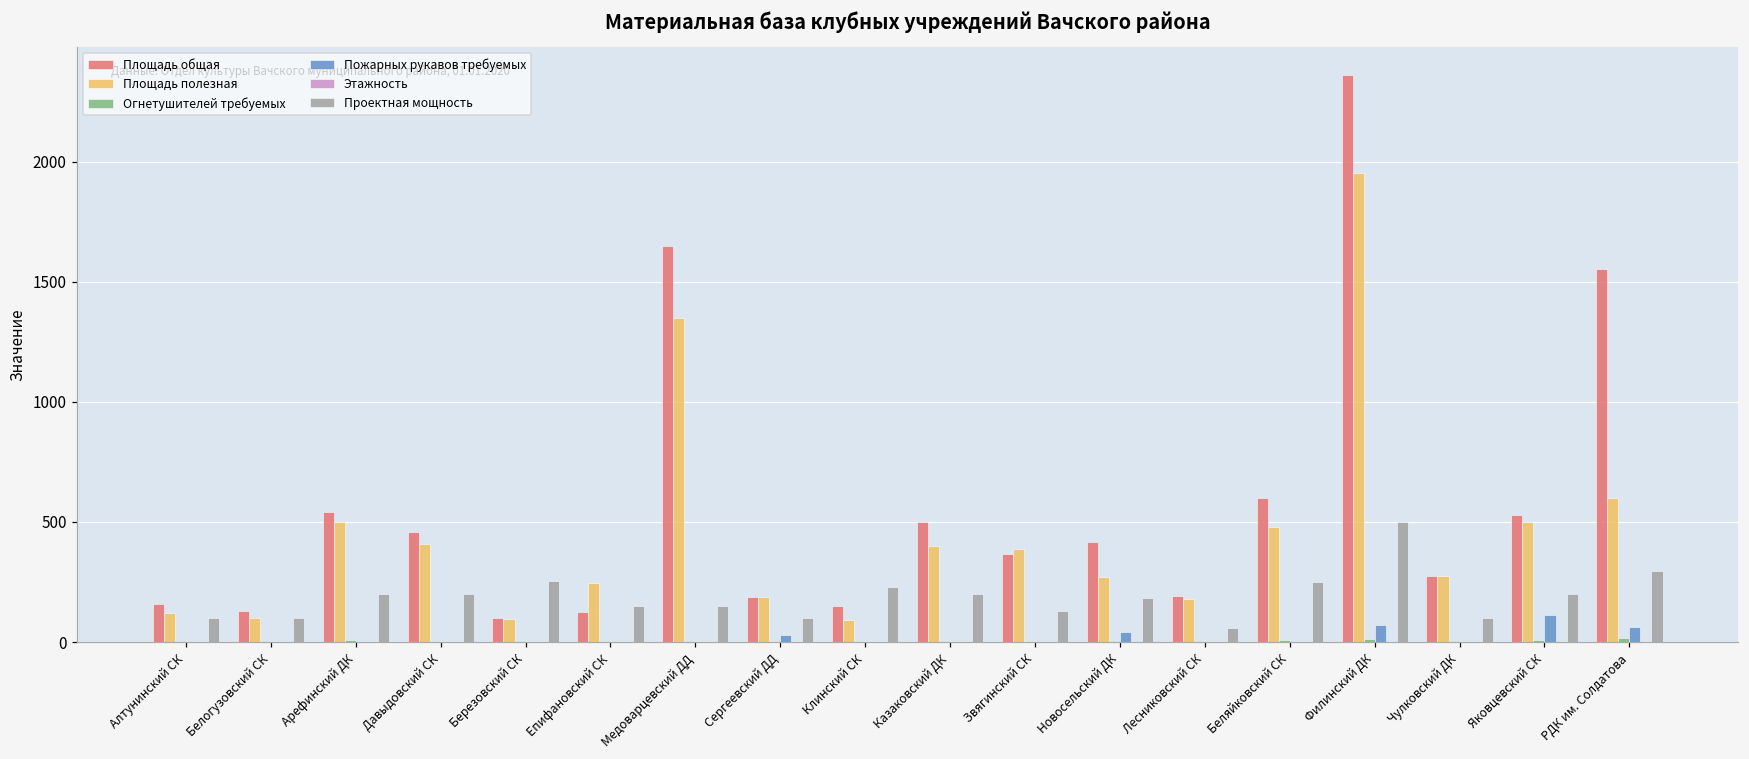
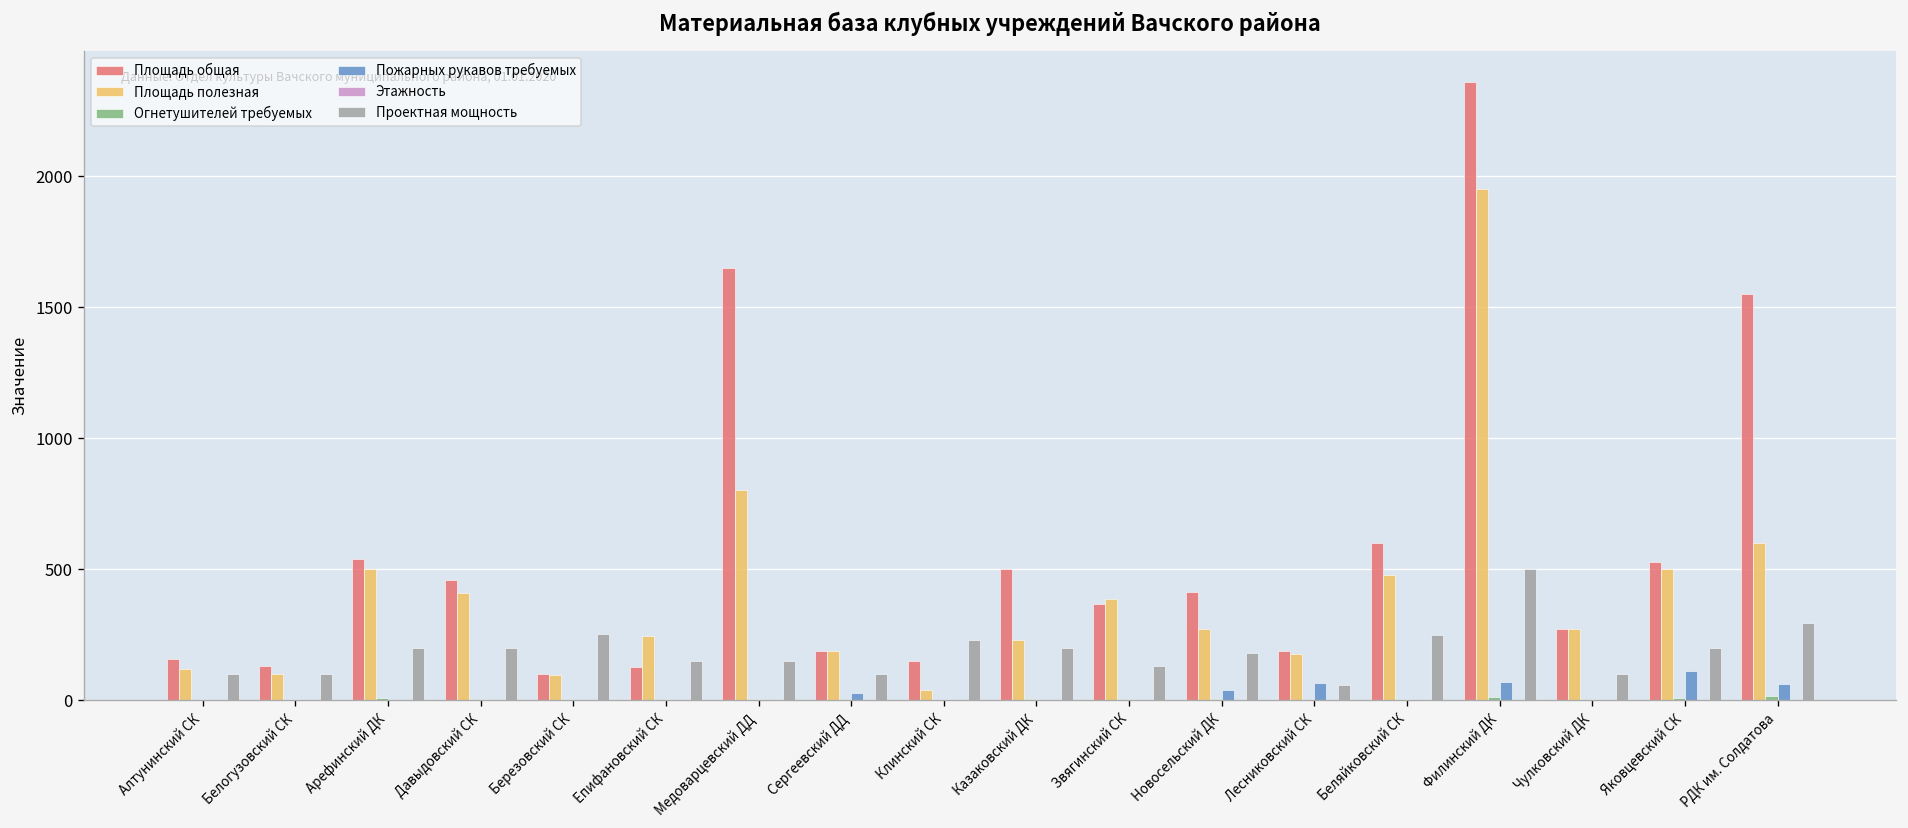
Площадь полезная, Медоварцевский ДД: 1350 -> 800
Площадь полезная, Клинский СК: 90 -> 40
Площадь полезная, Казаковский ДК: 400 -> 230
Пожарных рукавов требуемых, Лесниковский СК: 0 -> 70
